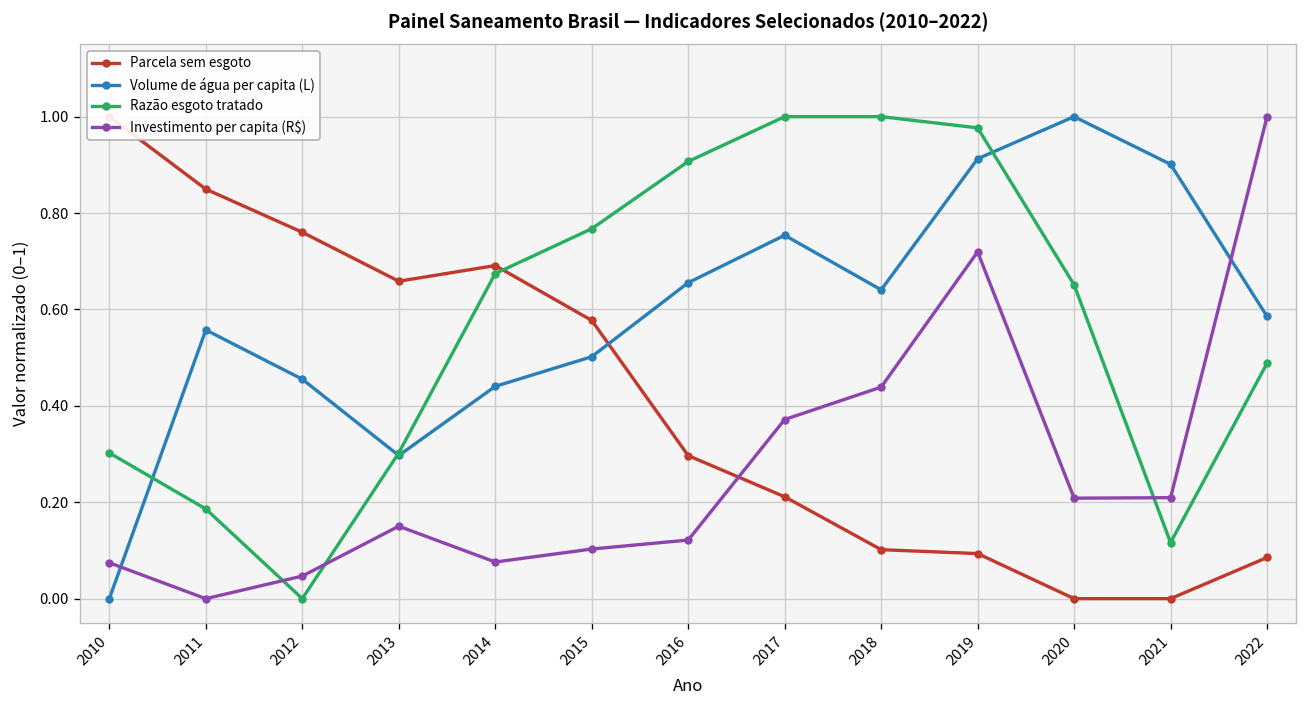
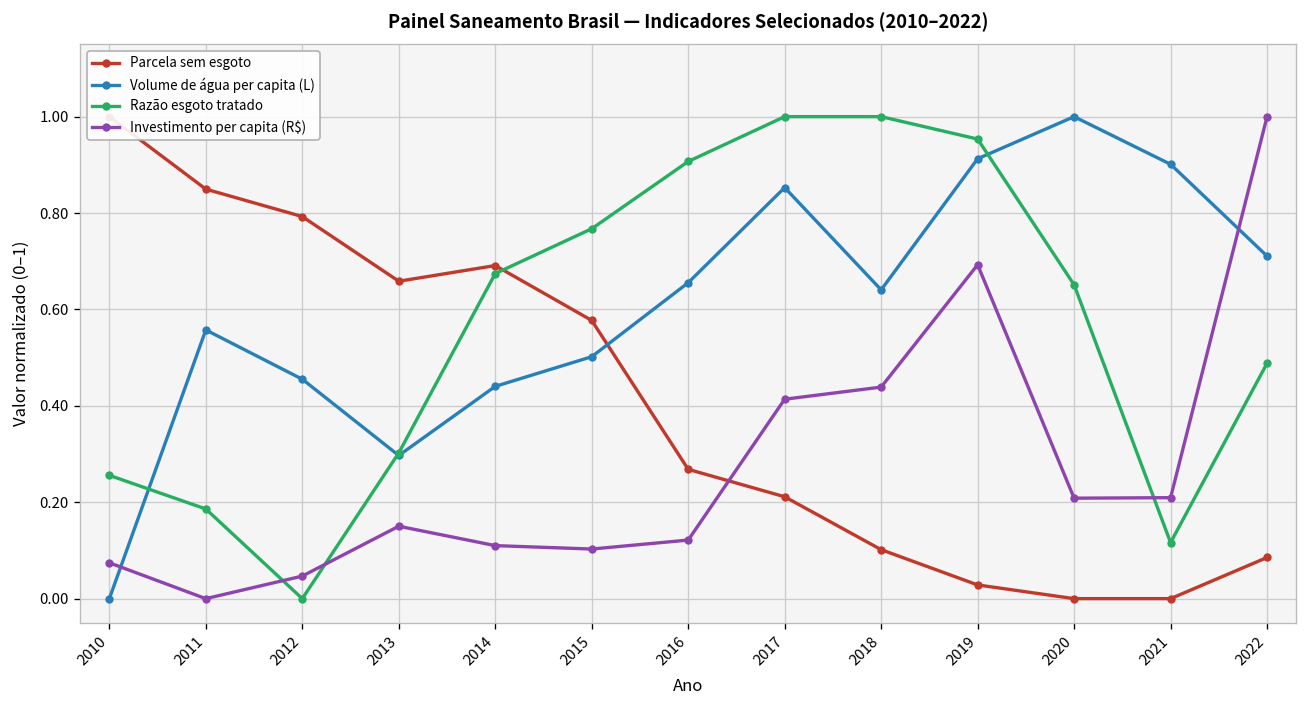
Razão esgoto tratado, 2010: 0.30 -> 0.26
Parcela sem esgoto, 2012: 0.76 -> 0.79
Investimento per capita (R$), 2014: 0.08 -> 0.11
Parcela sem esgoto, 2016: 0.30 -> 0.27
Volume de água per capita (L), 2017: 0.75 -> 0.85
Investimento per capita (R$), 2017: 0.37 -> 0.41
Parcela sem esgoto, 2019: 0.09 -> 0.03
Razão esgoto tratado, 2019: 0.98 -> 0.95
Investimento per capita (R$), 2019: 0.72 -> 0.69
Volume de água per capita (L), 2022: 0.59 -> 0.71
